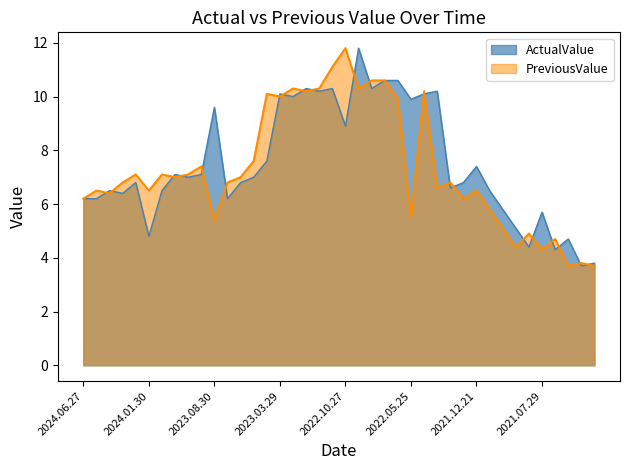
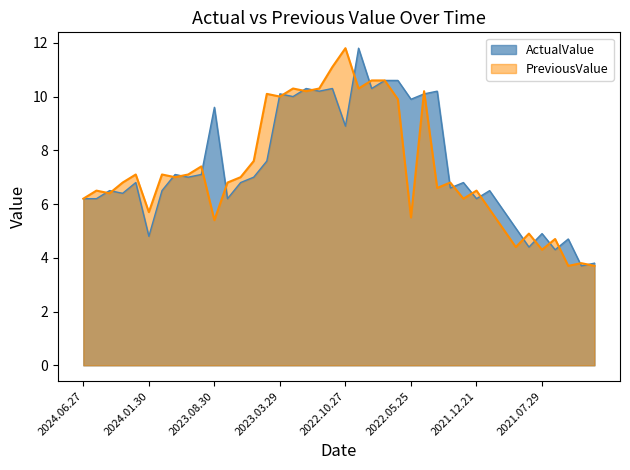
PreviousValue, 2024.01.30: 6.5 -> 5.7
ActualValue, 2021.12.21: 7.4 -> 6.2
ActualValue, 2021.07.29: 5.7 -> 4.9
